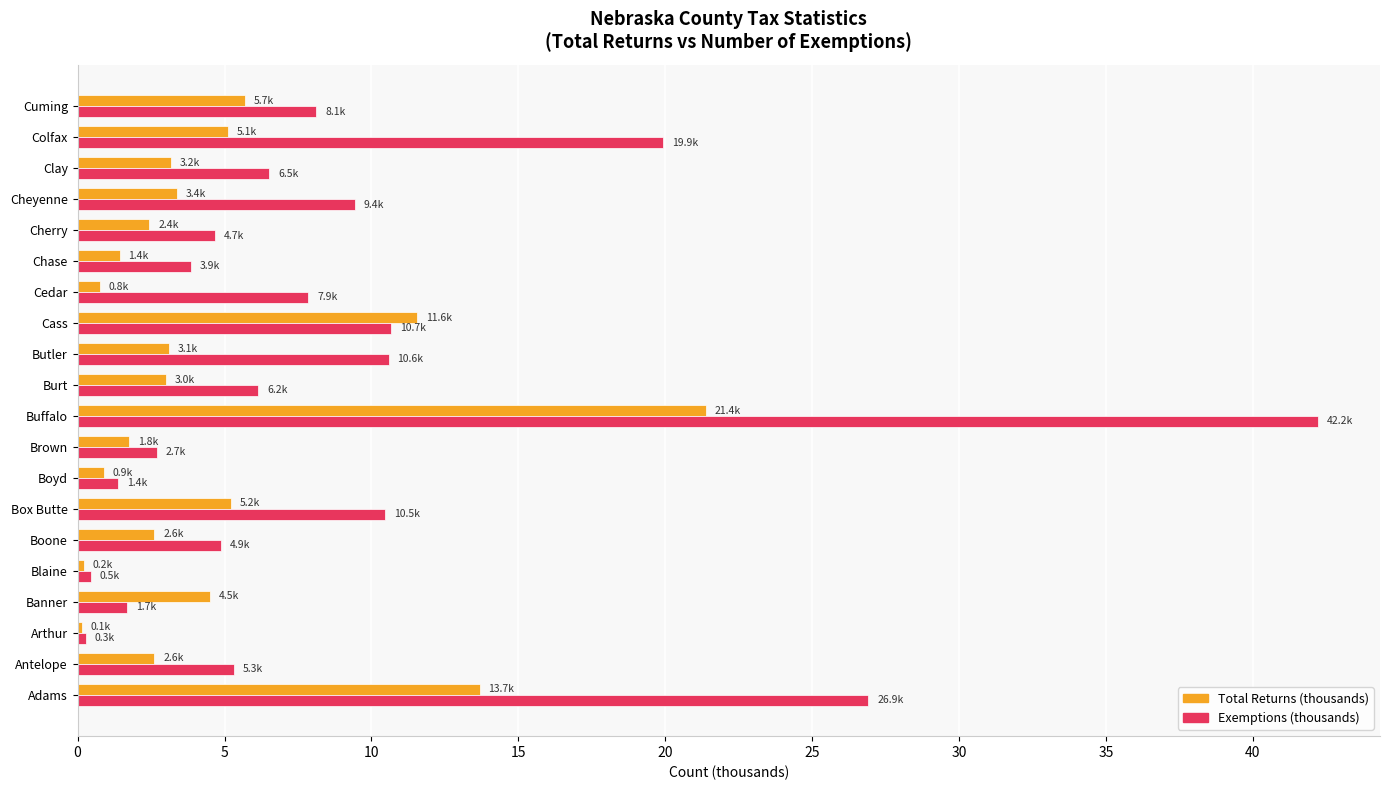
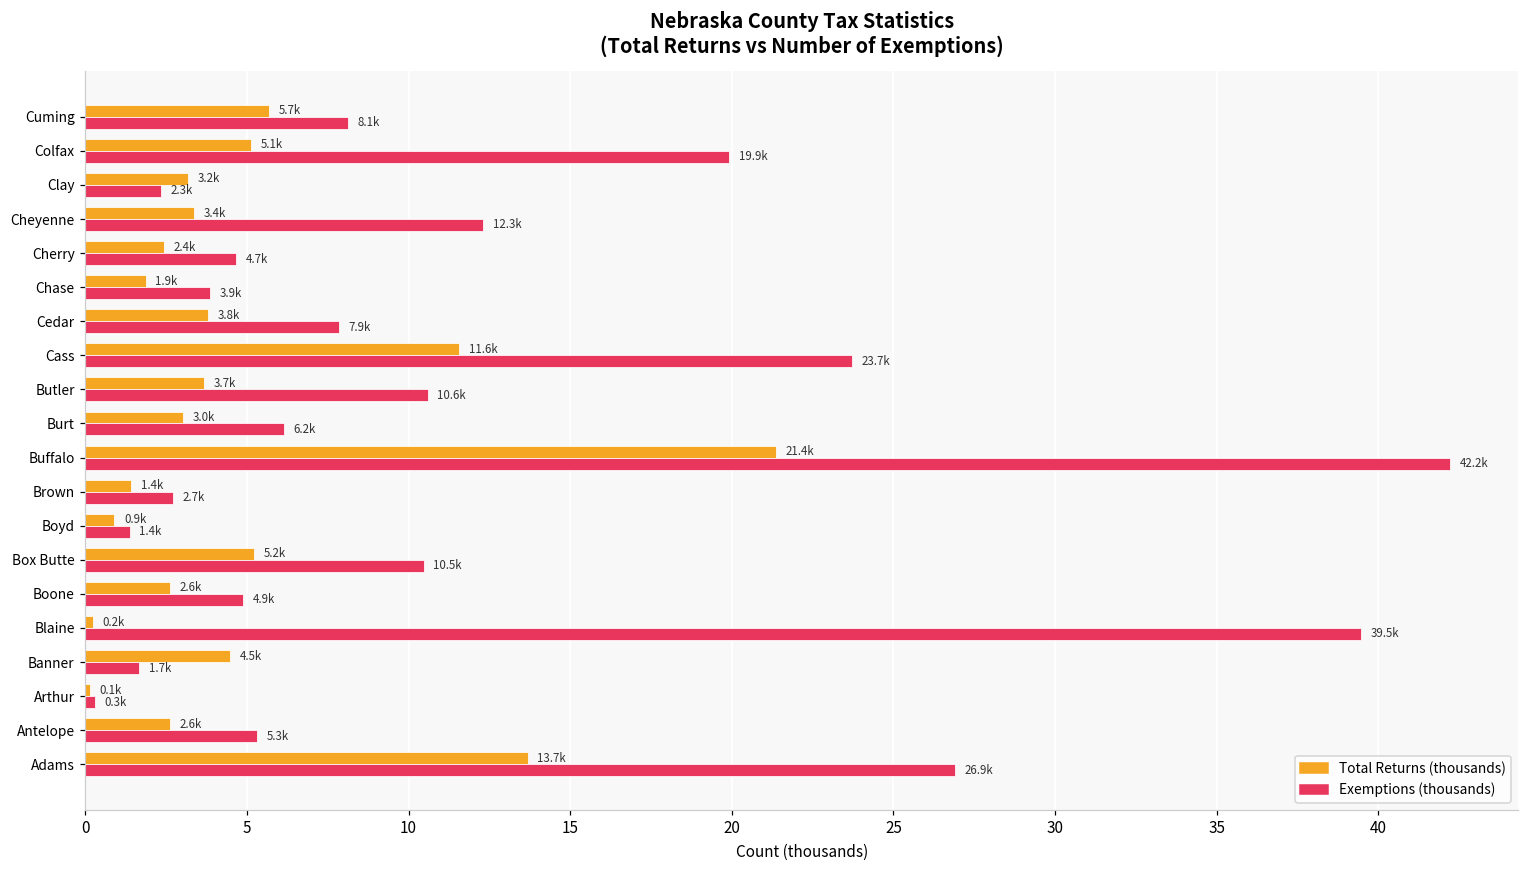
Exemptions (thousands), Clay: 6.5k -> 2.3k
Exemptions (thousands), Cheyenne: 9.4k -> 12.3k
Total Returns (thousands), Chase: 1.4k -> 1.9k
Total Returns (thousands), Cedar: 0.8k -> 3.8k
Exemptions (thousands), Cass: 10.7k -> 23.7k
Total Returns (thousands), Butler: 3.1k -> 3.7k
Total Returns (thousands), Brown: 1.8k -> 1.4k
Exemptions (thousands), Blaine: 0.5k -> 39.5k
